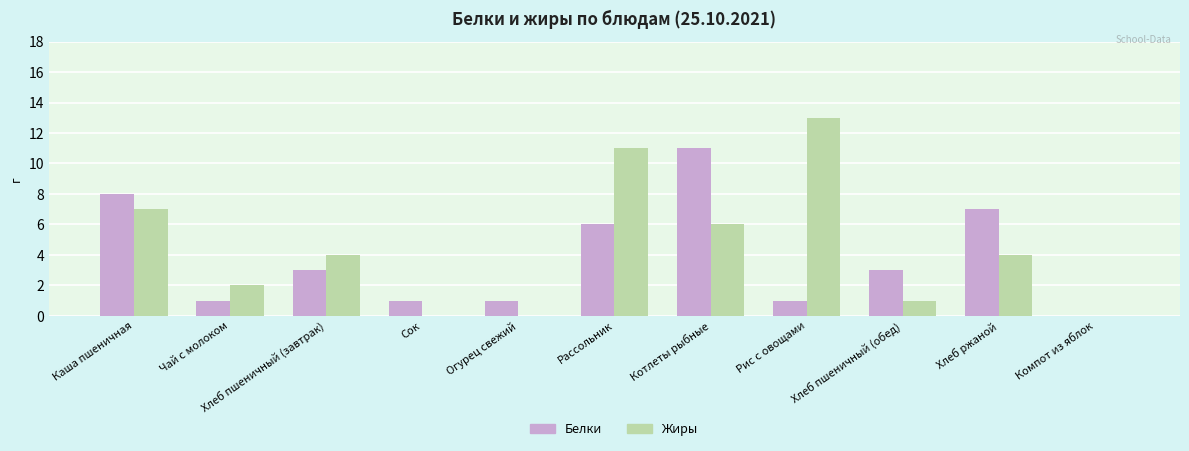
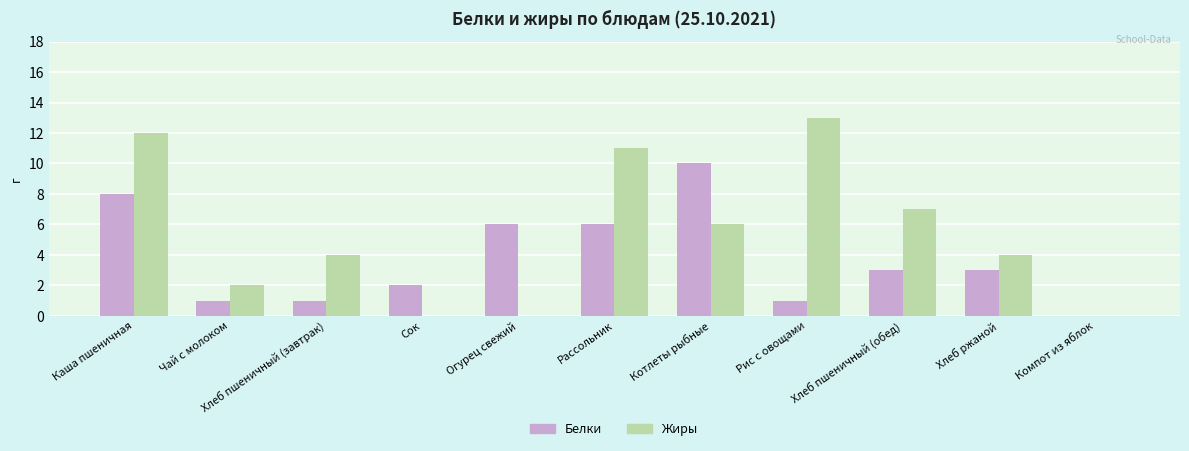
Жиры, Каша пшеничная: 7 -> 12
Белки, Хлеб пшеничный (завтрак): 3 -> 1
Белки, Сок: 1 -> 2
Белки, Огурец свежий: 1 -> 6
Белки, Котлеты рыбные: 11 -> 10
Жиры, Хлеб пшеничный (обед): 1 -> 7
Белки, Хлеб ржаной: 7 -> 3
